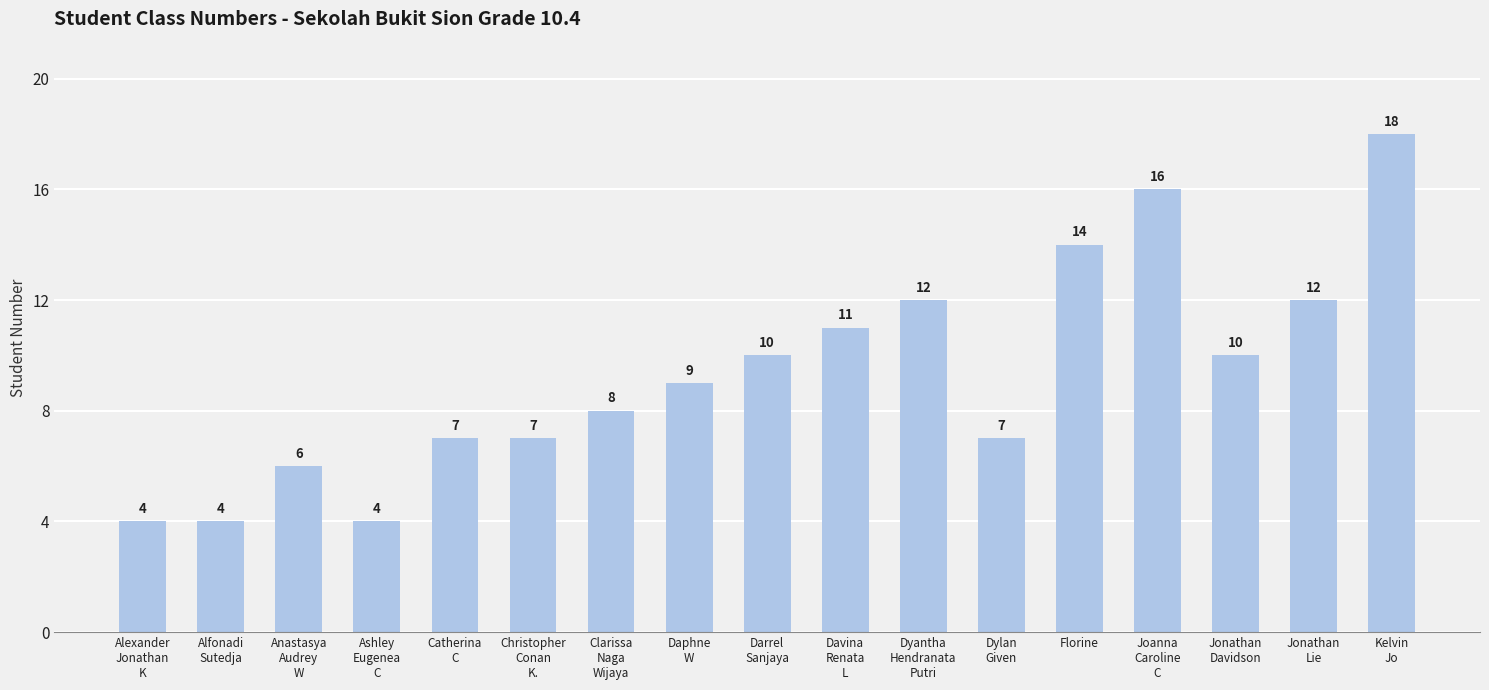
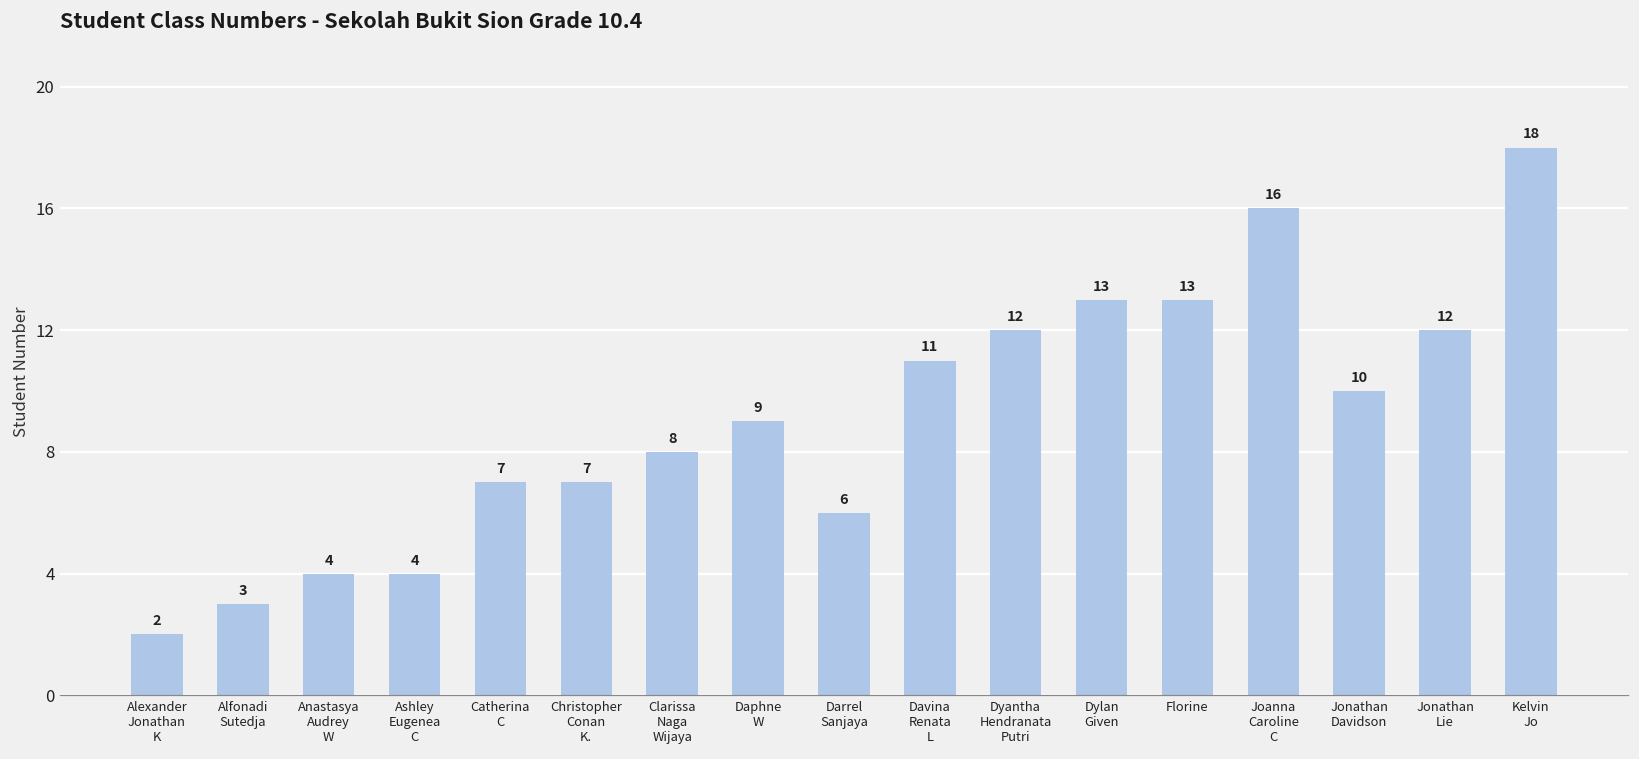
Alexander Jonathan K: 4 -> 2
Alfonadi Sutedja: 4 -> 3
Anastasya Audrey W: 6 -> 4
Darrel Sanjaya: 10 -> 6
Dylan Given: 7 -> 13
Florine: 14 -> 13
